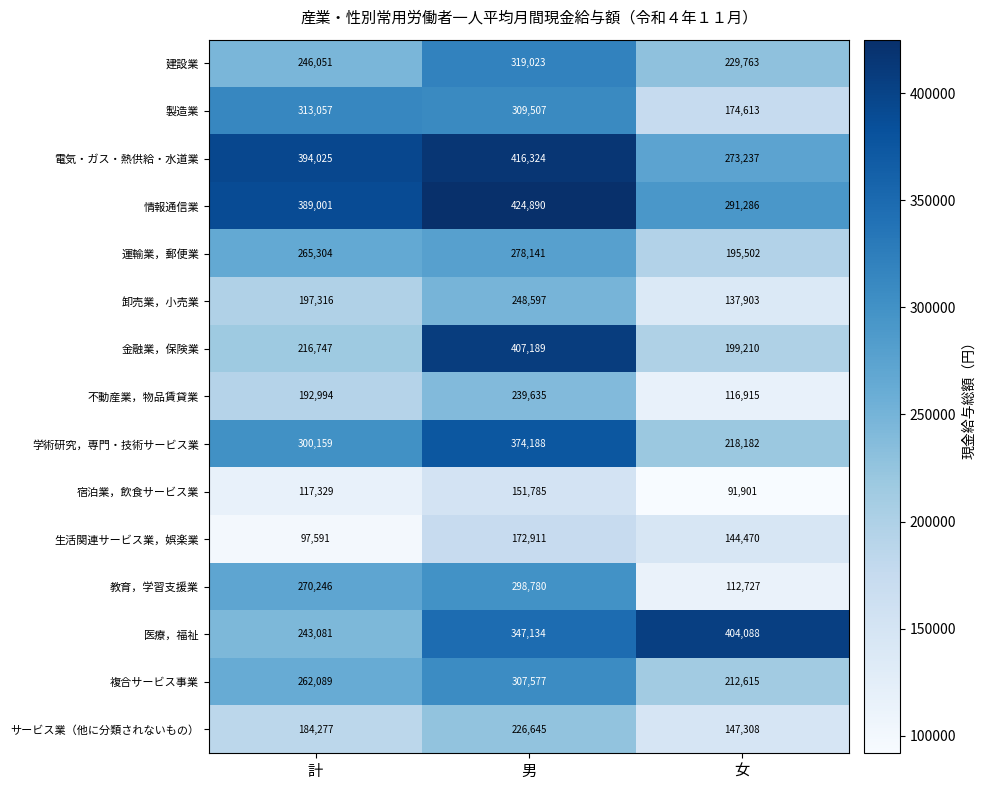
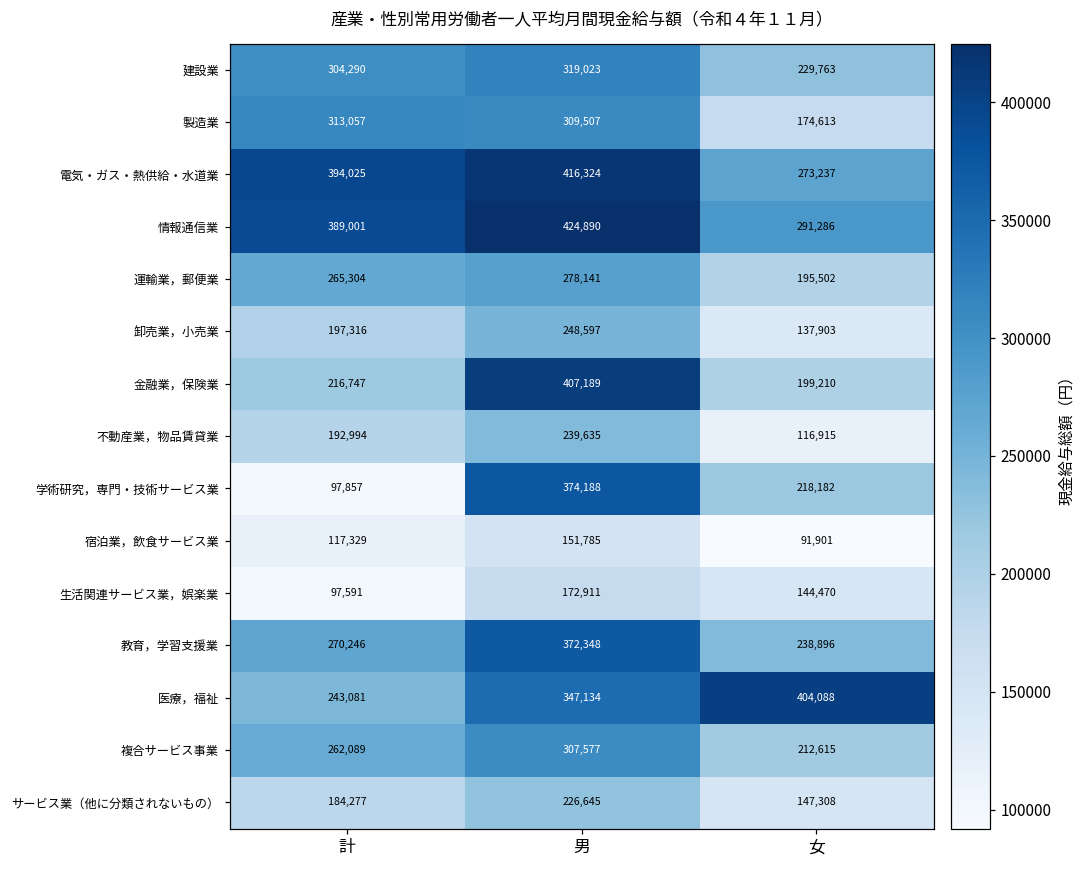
建設業, 計: 246,051 -> 304,290
学術研究，専門・技術サービス業, 計: 300,159 -> 97,857
教育，学習支援業, 男: 298,780 -> 372,348
教育，学習支援業, 女: 112,727 -> 238,896
